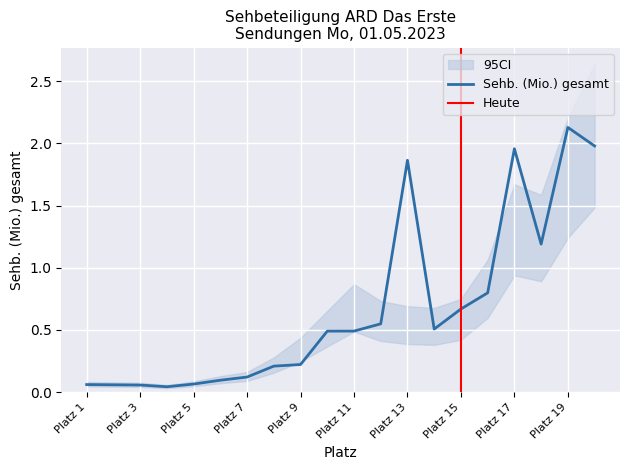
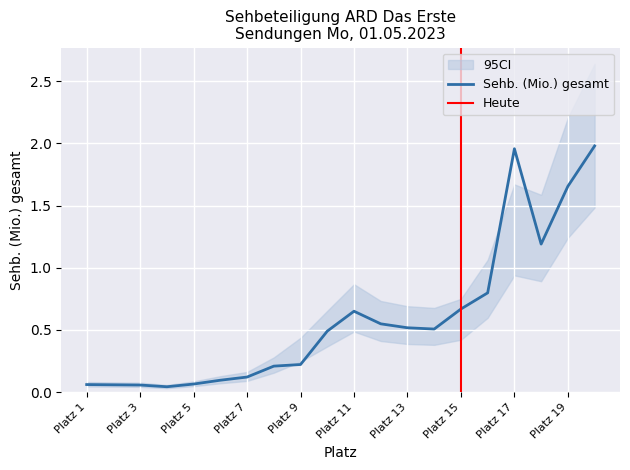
Sehb. (Mio.) gesamt, Platz 11: 0.49 -> 0.65
Sehb. (Mio.) gesamt, Platz 13: 1.87 -> 0.52
Sehb. (Mio.) gesamt, Platz 19: 2.13 -> 1.66
